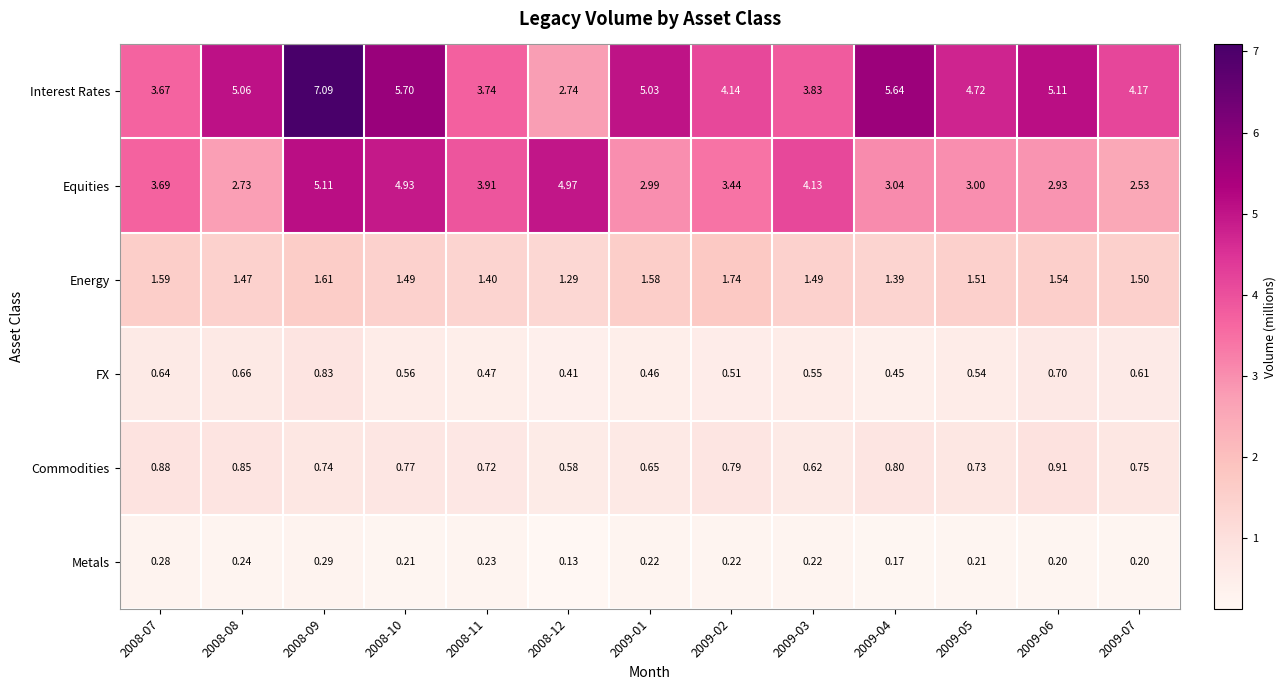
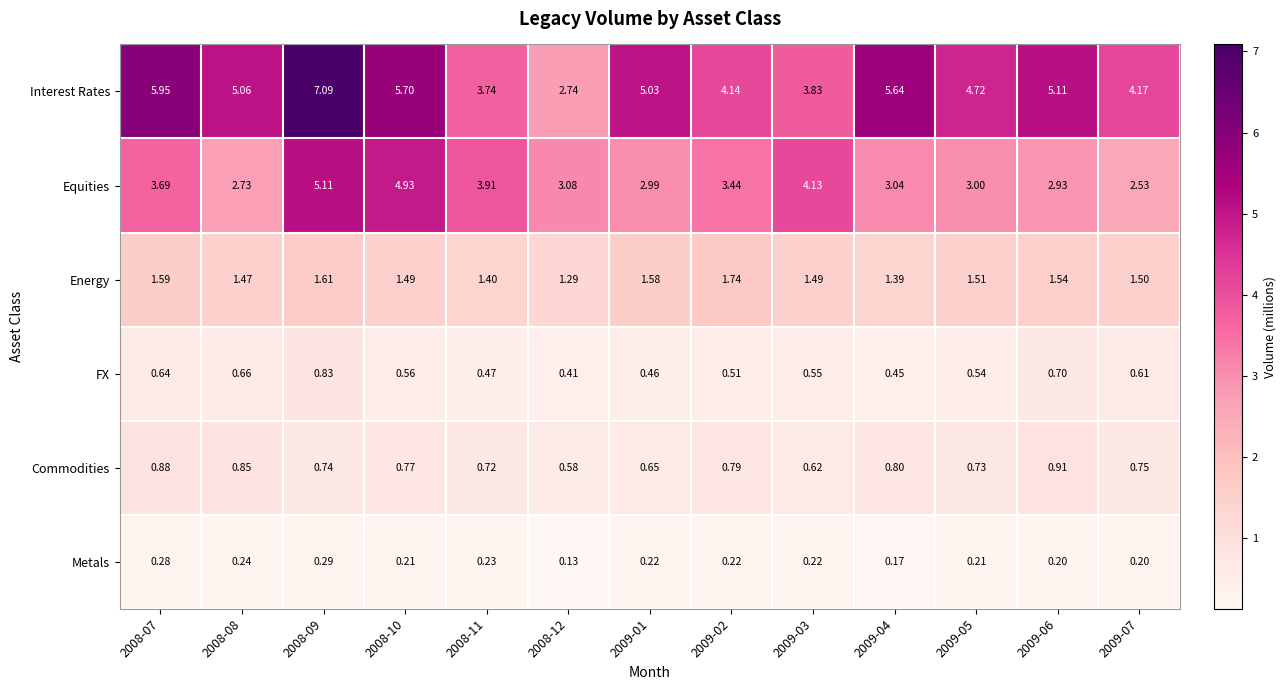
Interest Rates, 2008-07: 3.67 -> 5.95
Equities, 2008-12: 4.97 -> 3.08
